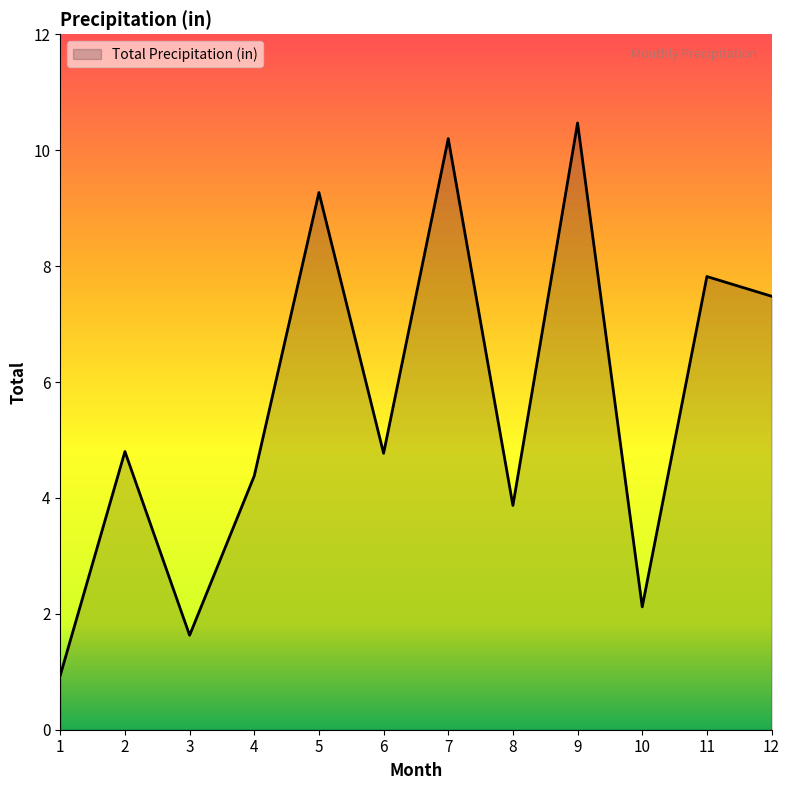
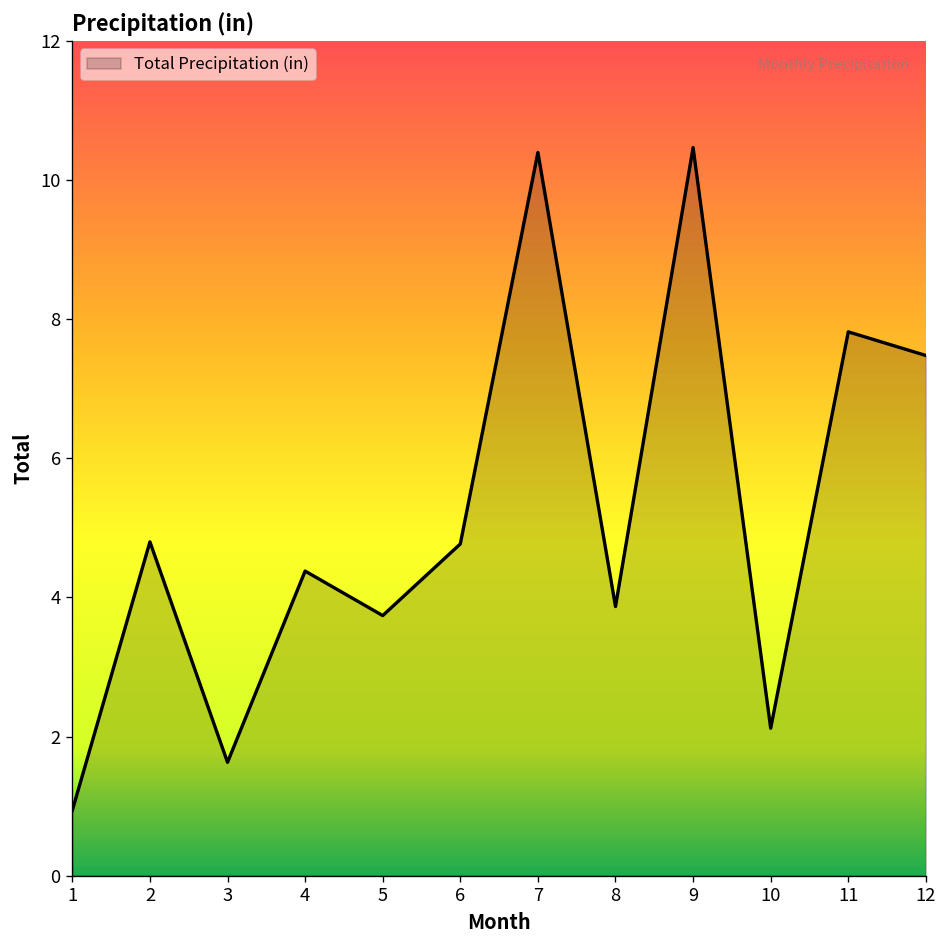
5: 9.3 -> 3.7
7: 10.2 -> 10.4
